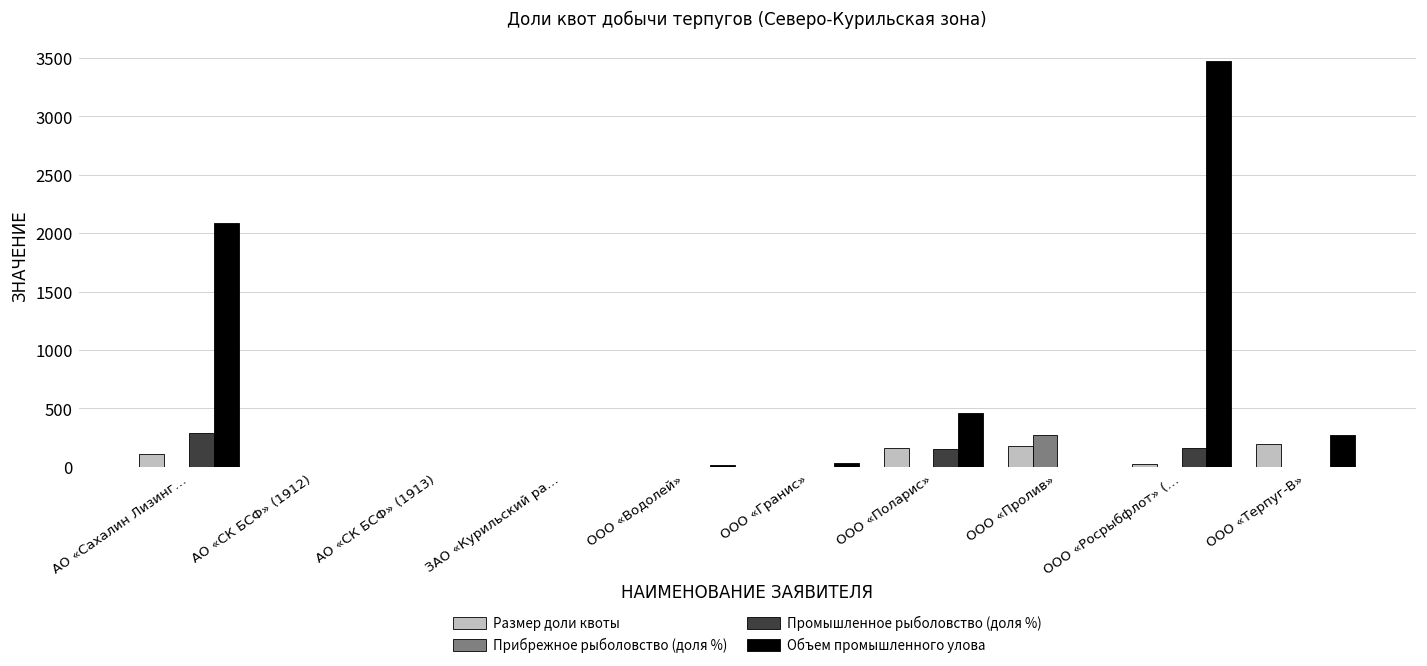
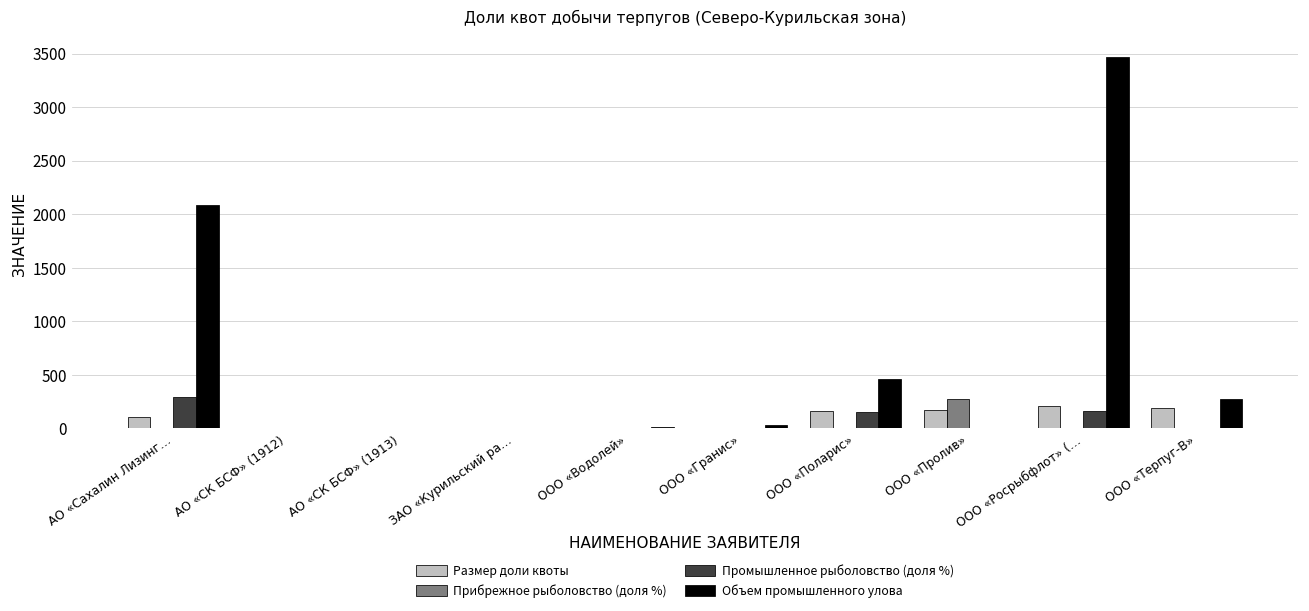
Размер доли квоты, ООО «Росрыбфлот» (…: 0 -> 200
